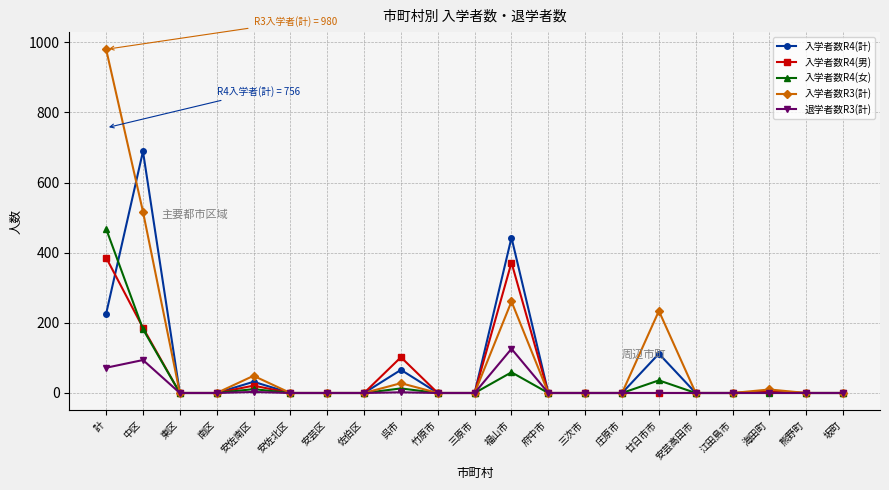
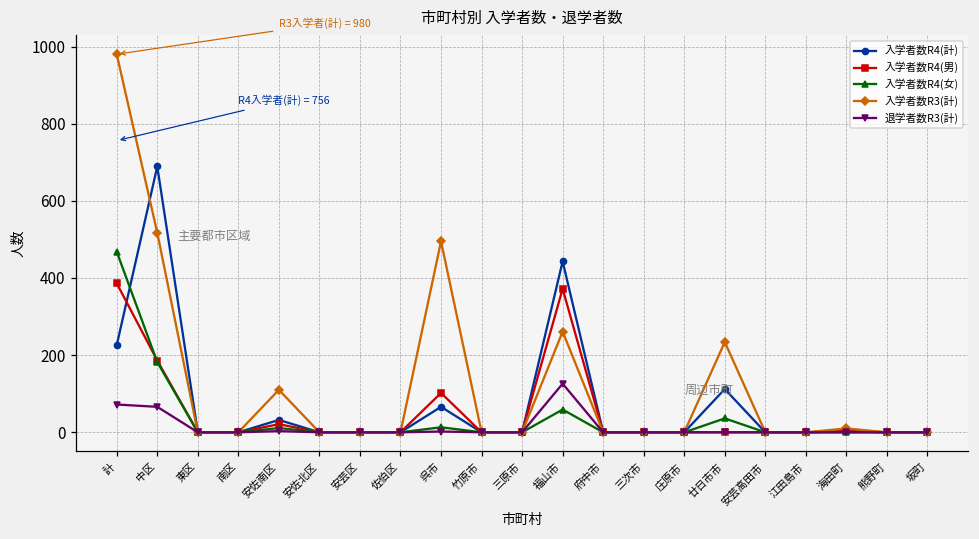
退学者数R3(計), 中区: 90 -> 70
入学者数R3(計), 安佐南区: 50 -> 110
入学者数R3(計), 呉市: 30 -> 500
